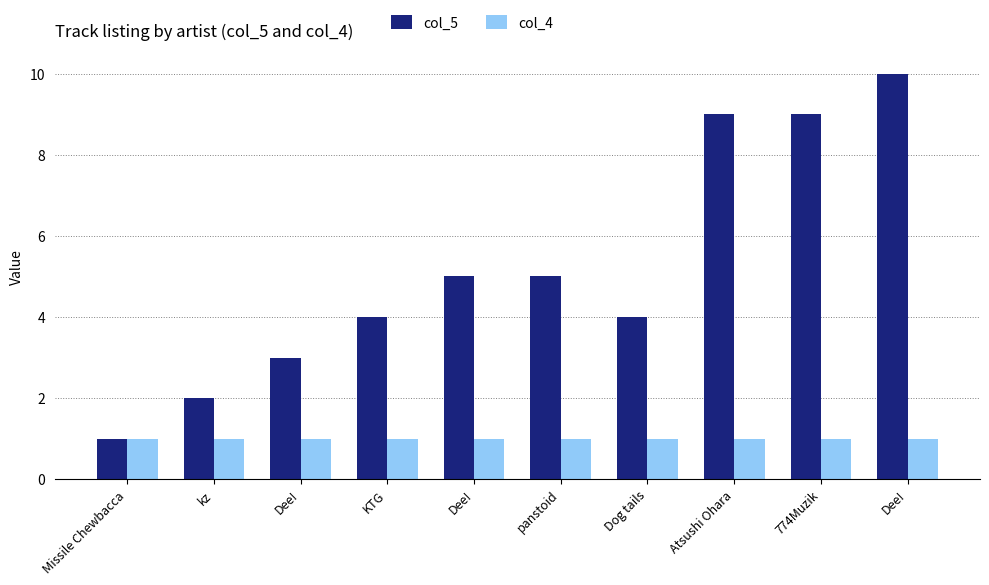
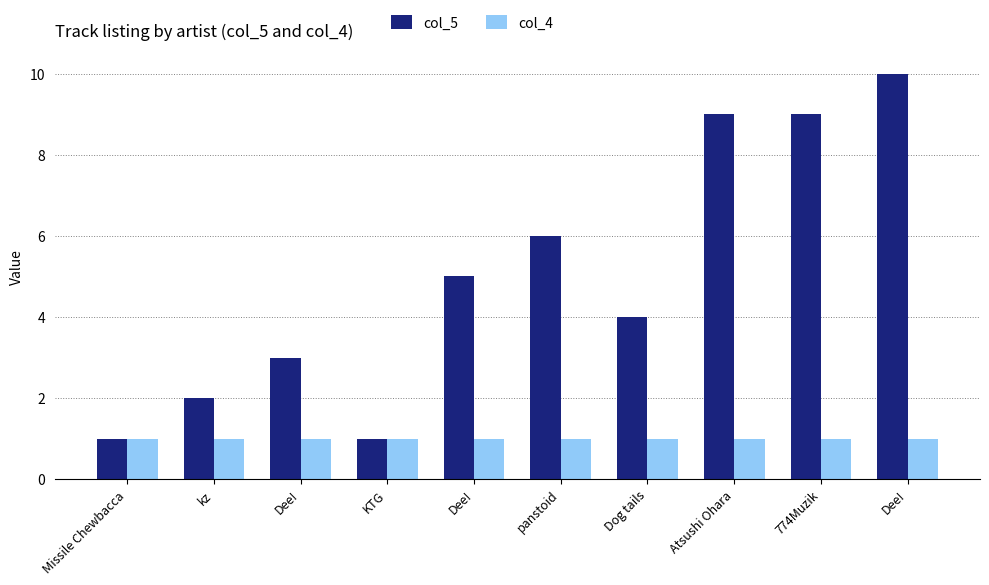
col_5, KTG: 4 -> 1
col_5, panstoid: 5 -> 6
